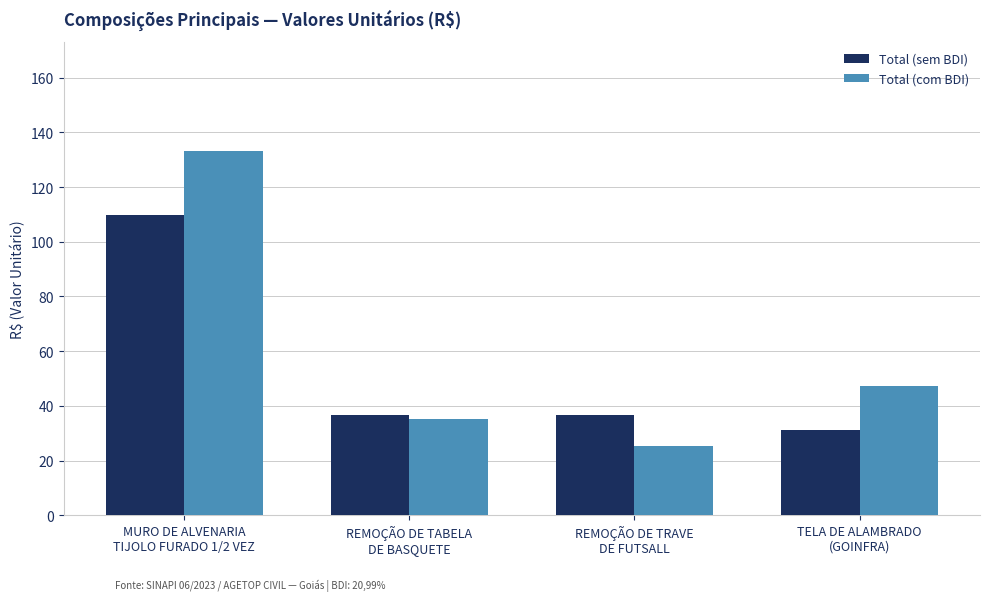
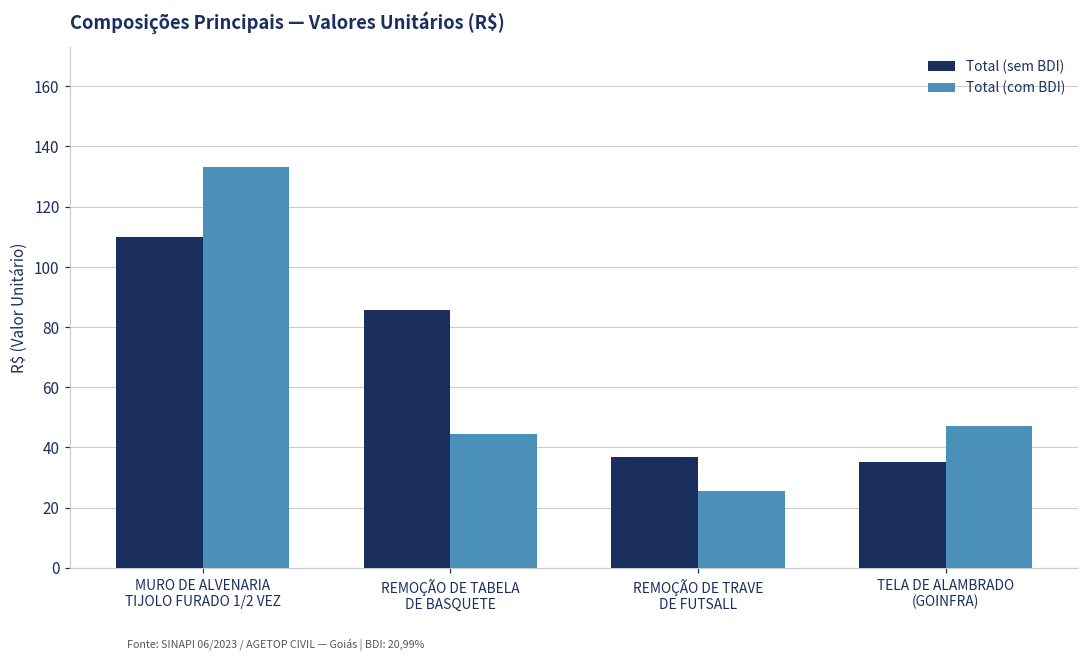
Total (sem BDI), REMOÇÃO DE TABELA DE BASQUETE: 37 -> 86
Total (com BDI), REMOÇÃO DE TABELA DE BASQUETE: 35 -> 45
Total (sem BDI), TELA DE ALAMBRADO (GOINFRA): 31 -> 35
